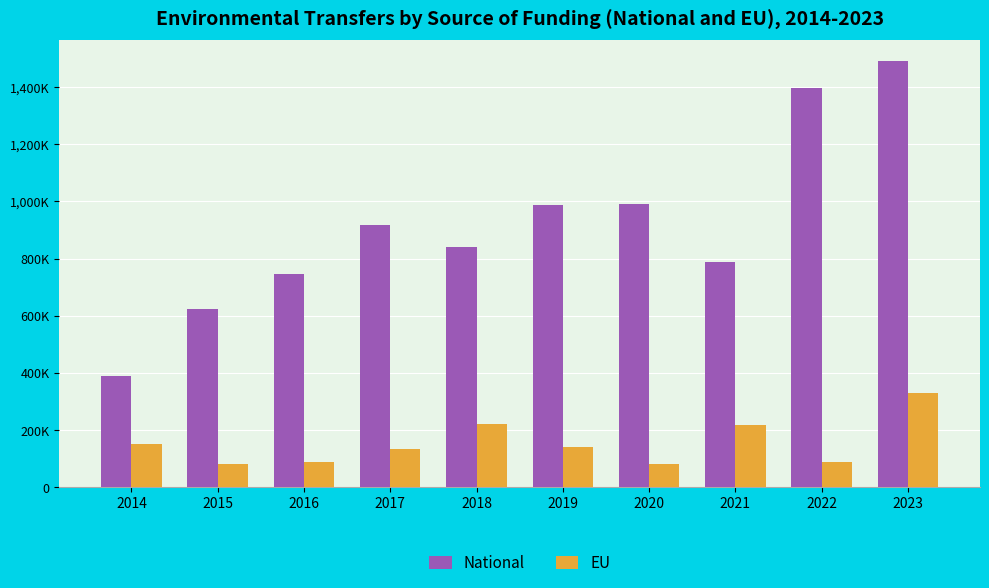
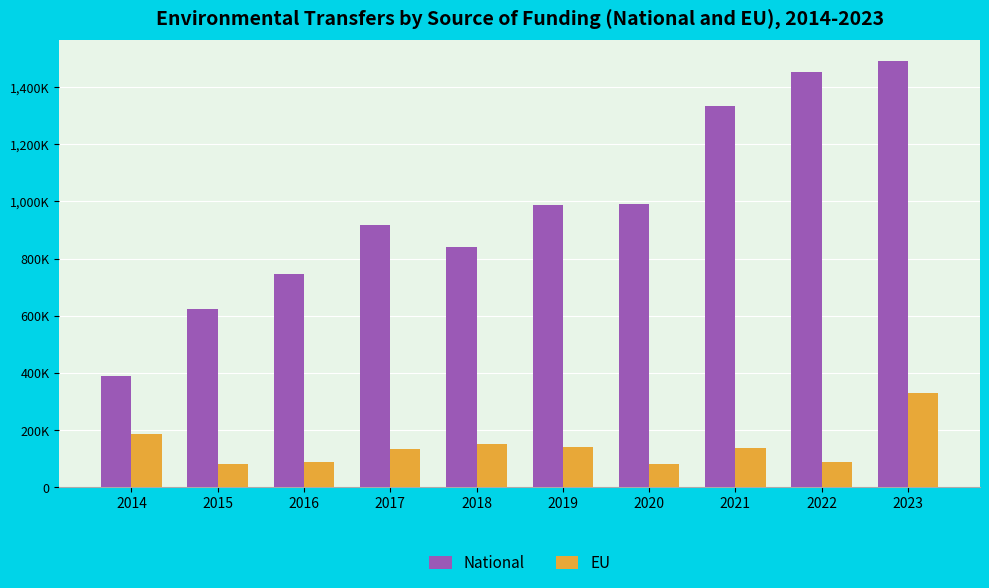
EU, 2014: 150,000 -> 190,000
EU, 2018: 220,000 -> 150,000
National, 2021: 790,000 -> 1,330,000
EU, 2021: 220,000 -> 140,000
National, 2022: 1,400,000 -> 1,450,000
